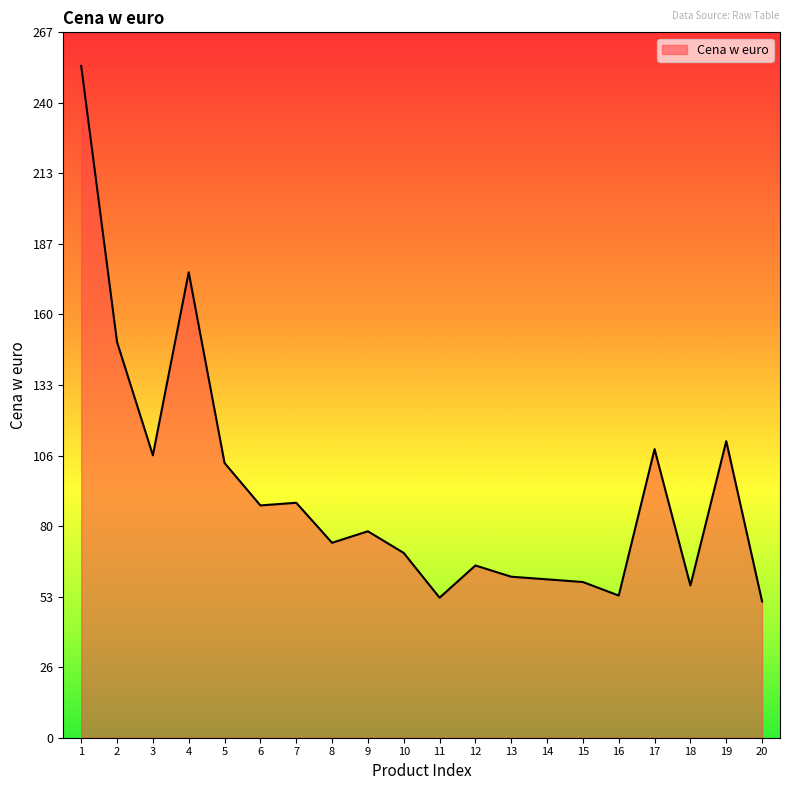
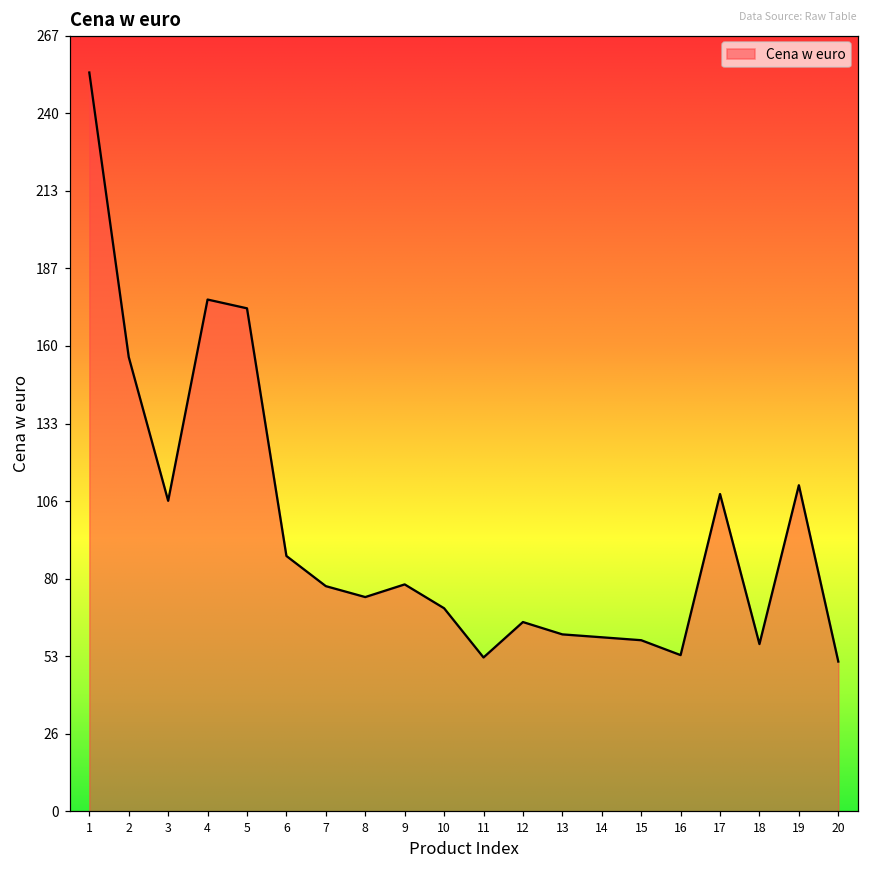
2: 150 -> 157
5: 104 -> 173
7: 89 -> 78
